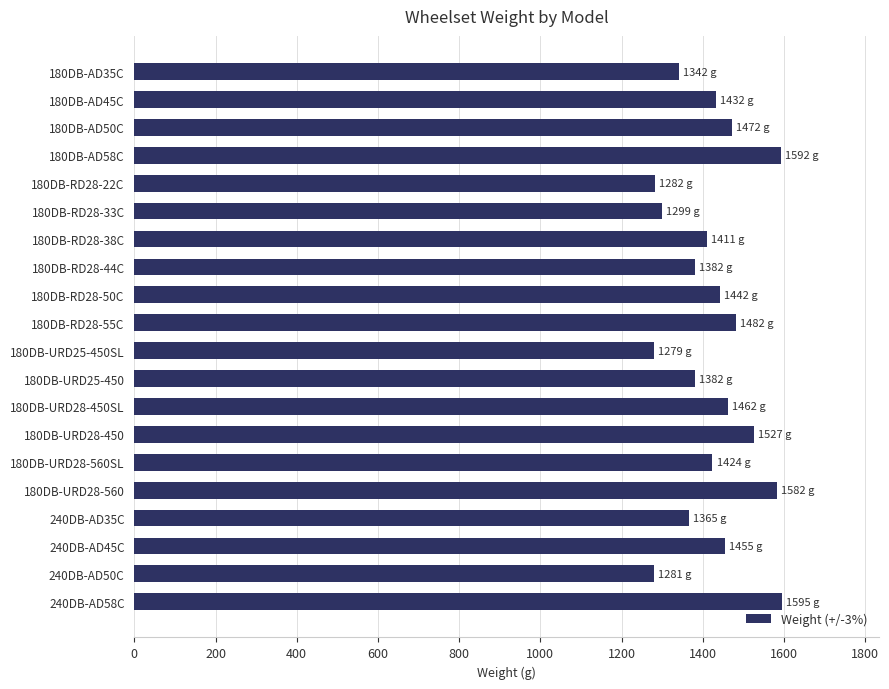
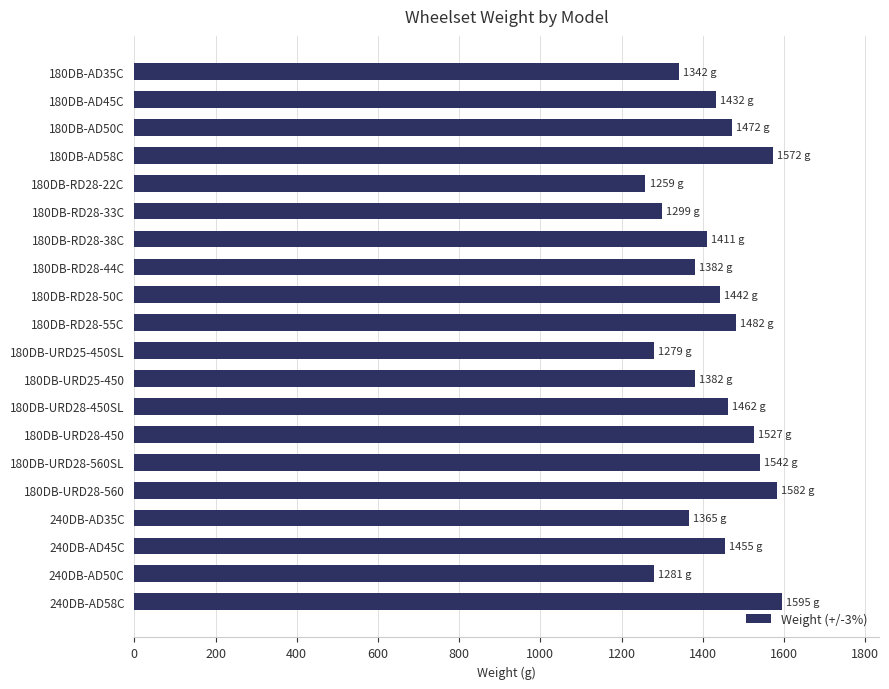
180DB-AD58C: 1592 -> 1572
180DB-RD28-22C: 1282 -> 1259
180DB-URD28-560SL: 1424 -> 1542
